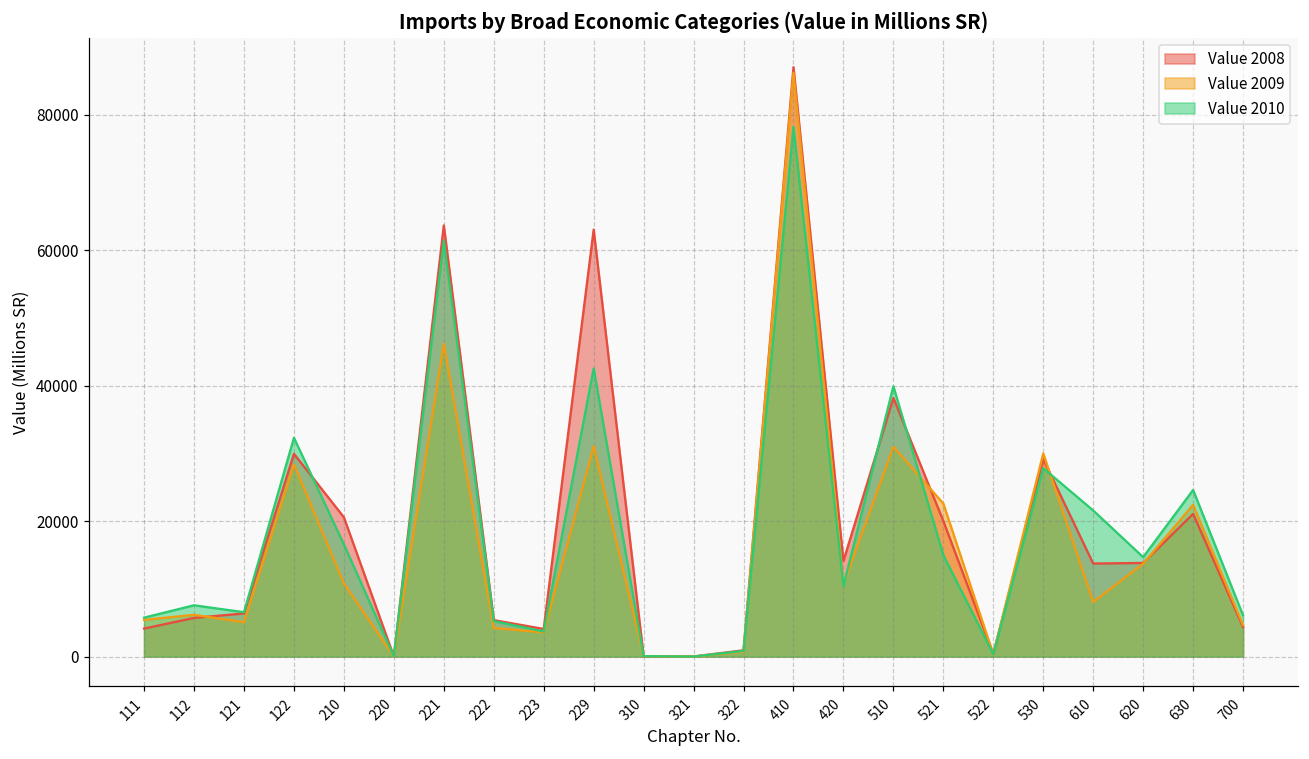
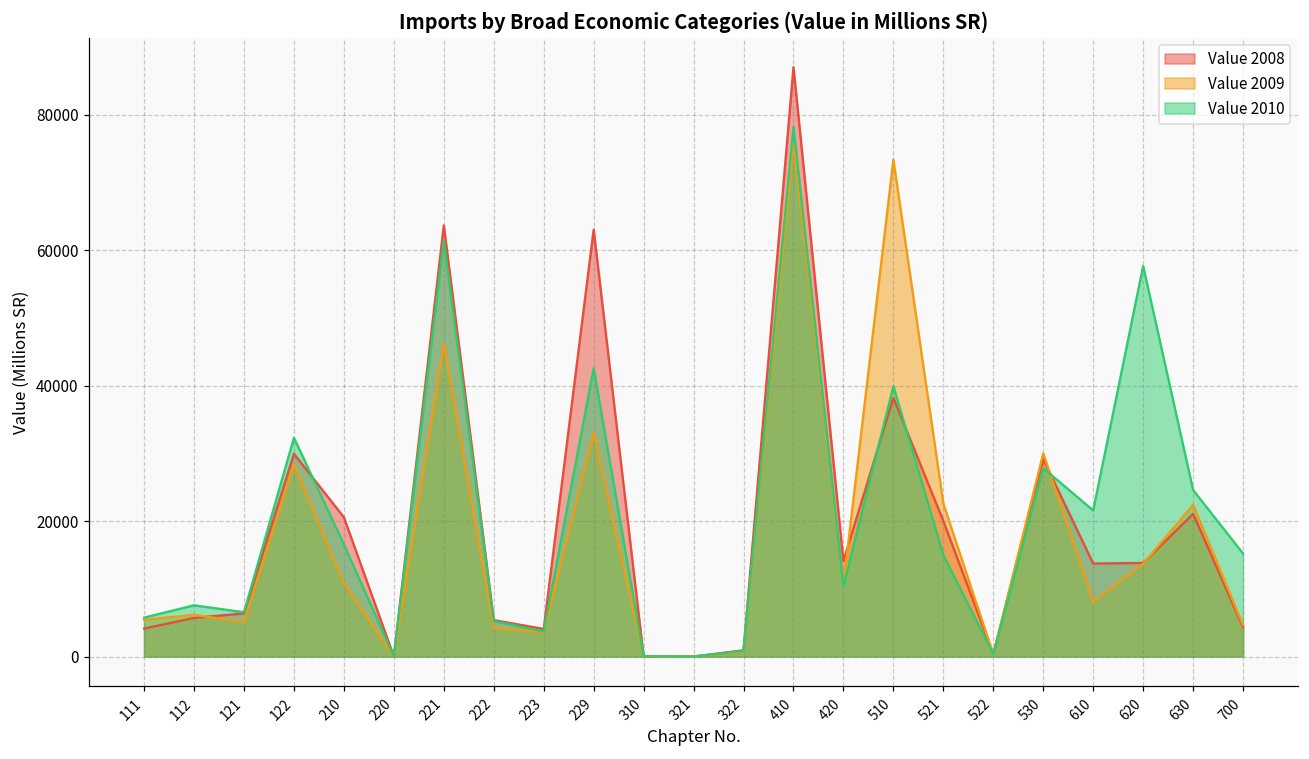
Value 2009, 229: 31000 -> 33000
Value 2009, 410: 86000 -> 76000
Value 2009, 510: 31000 -> 73000
Value 2010, 620: 15000 -> 58000
Value 2010, 700: 6000 -> 15000
